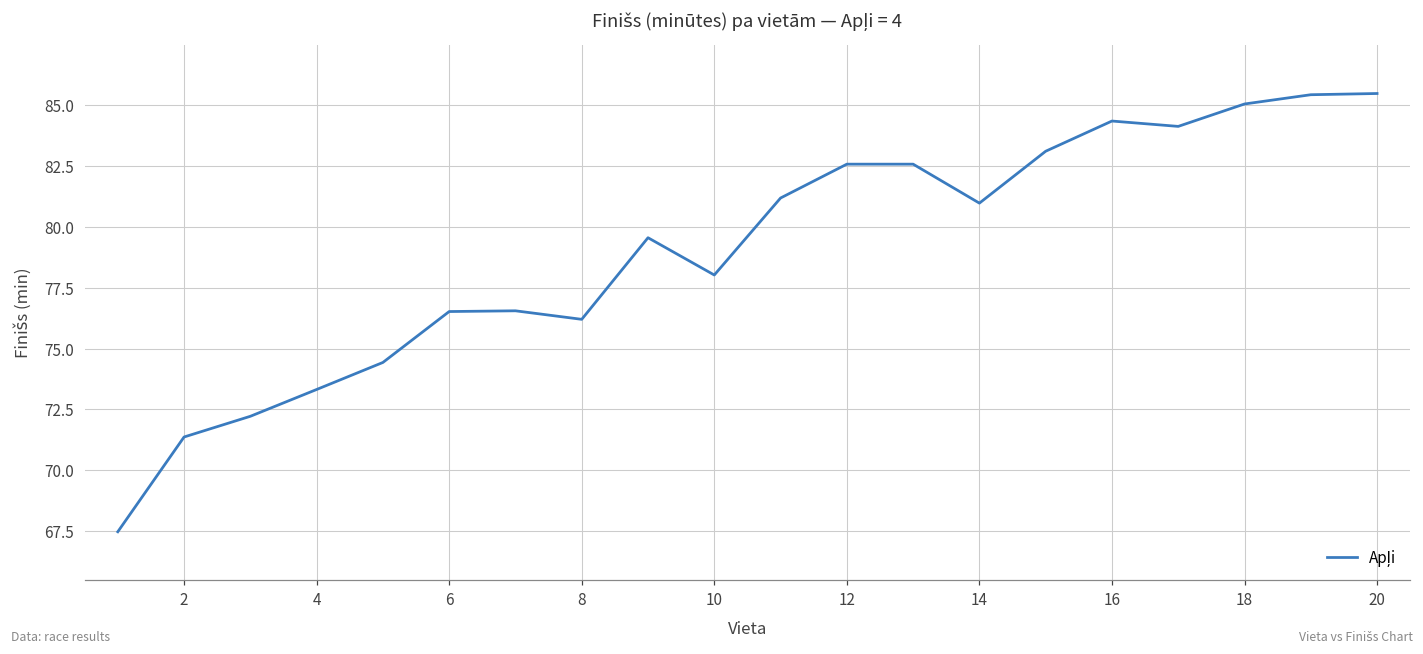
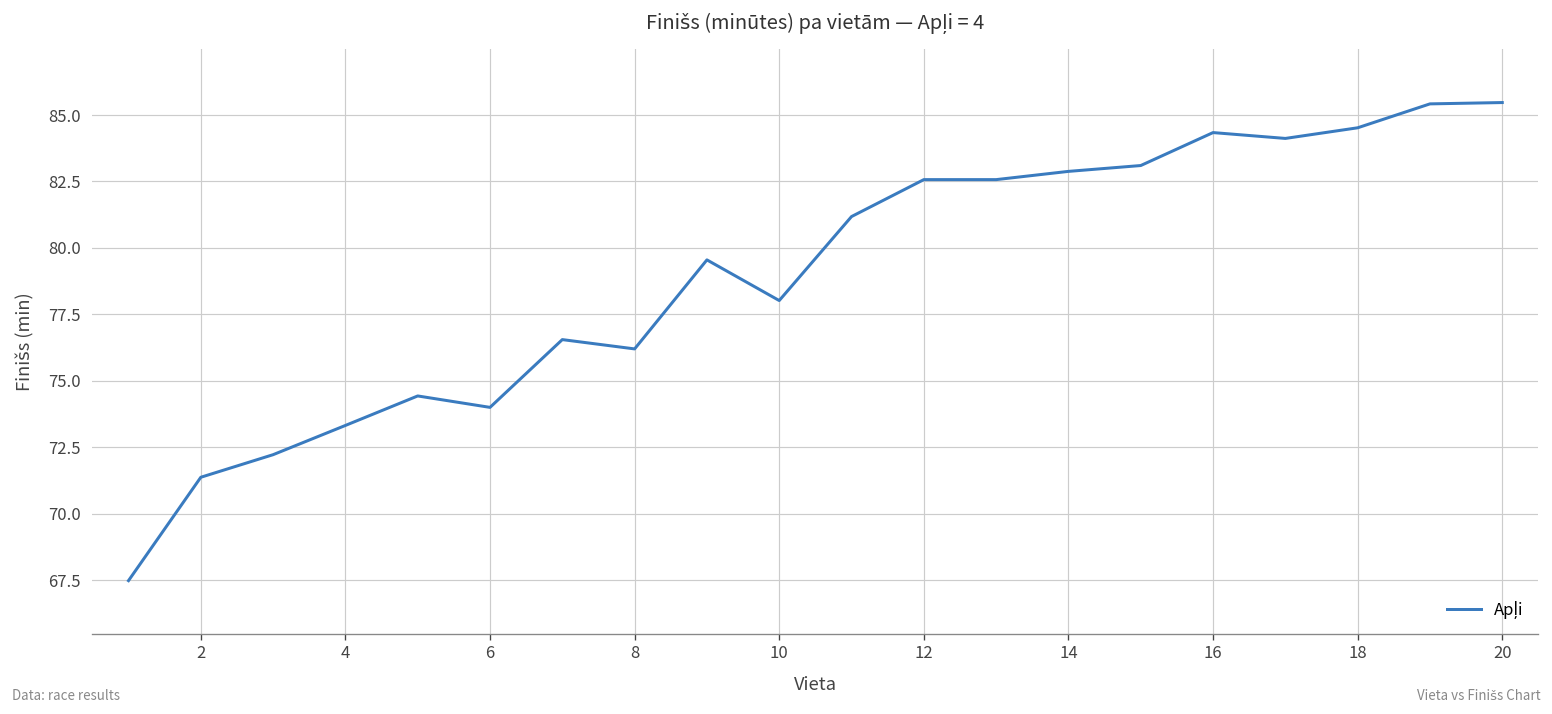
6: 76.5 -> 74.0
14: 81.0 -> 82.9
18: 85.0 -> 84.5
